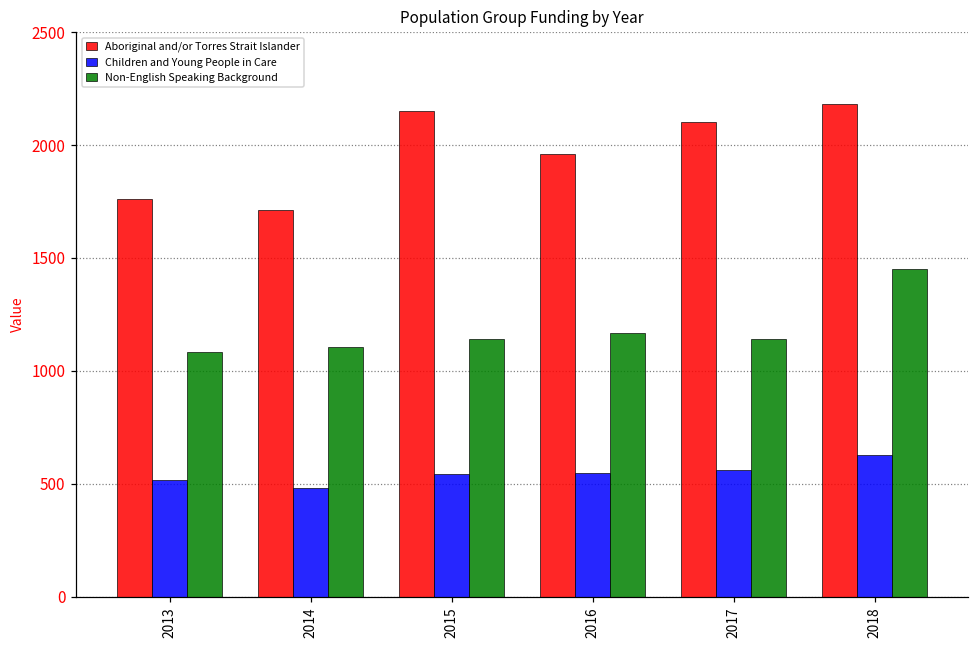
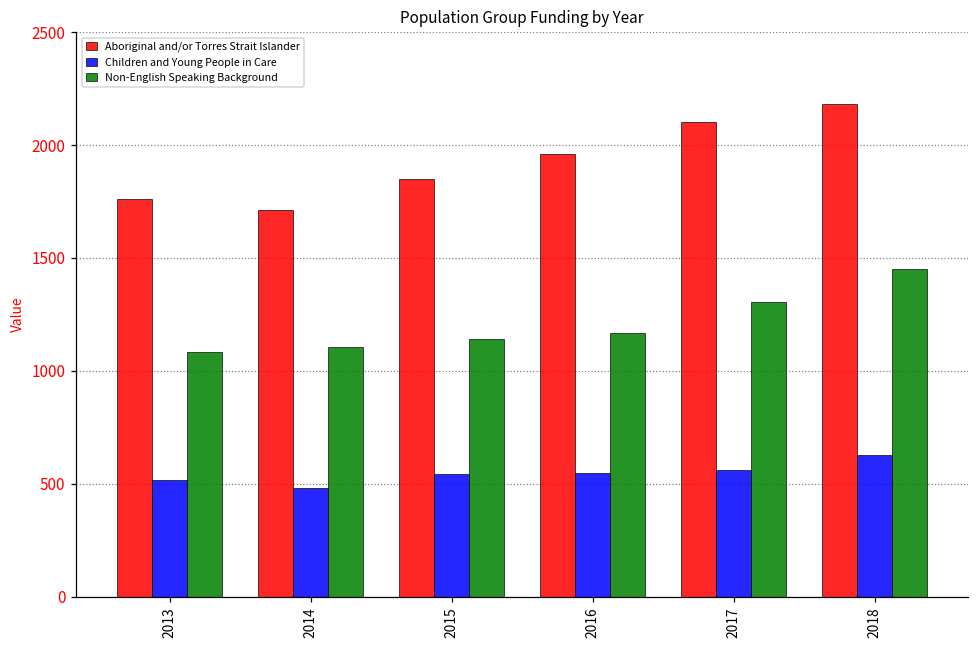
Aboriginal and/or Torres Strait Islander, 2015: 2150 -> 1850
Non-English Speaking Background, 2017: 1140 -> 1310
